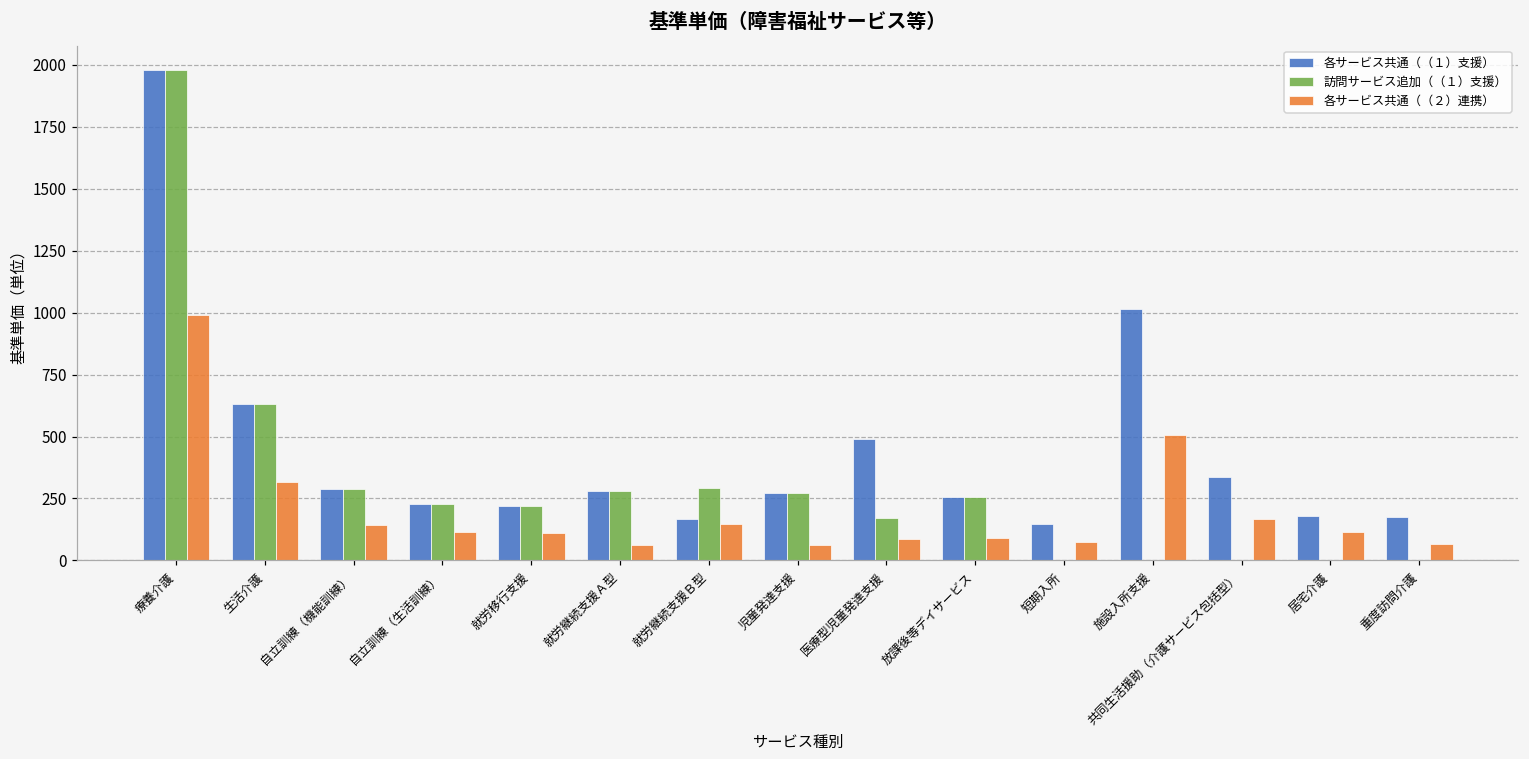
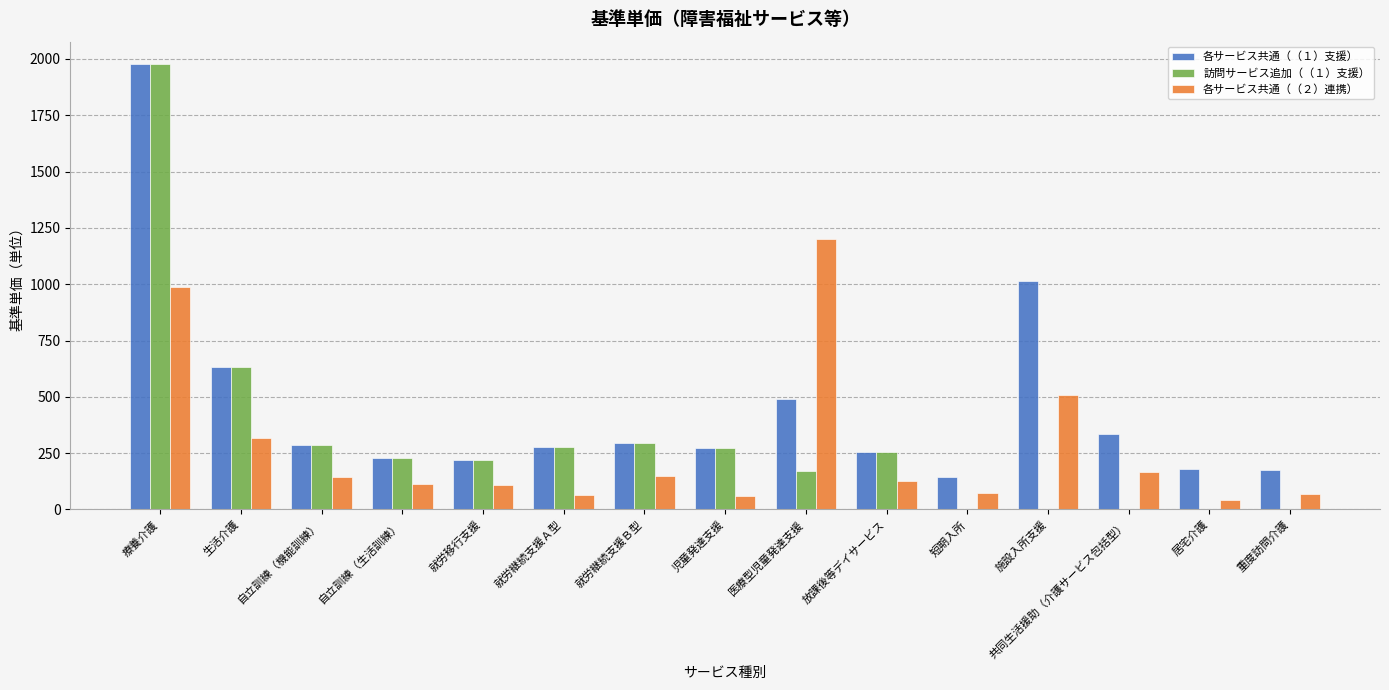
各サービス共通（（１）支援）, 就労継続支援Ｂ型: 170 -> 290
各サービス共通（（２）連携）, 医療型児童発達支援: 90 -> 1200
各サービス共通（（２）連携）, 放課後等デイサービス: 90 -> 130
各サービス共通（（２）連携）, 居宅介護: 120 -> 40
